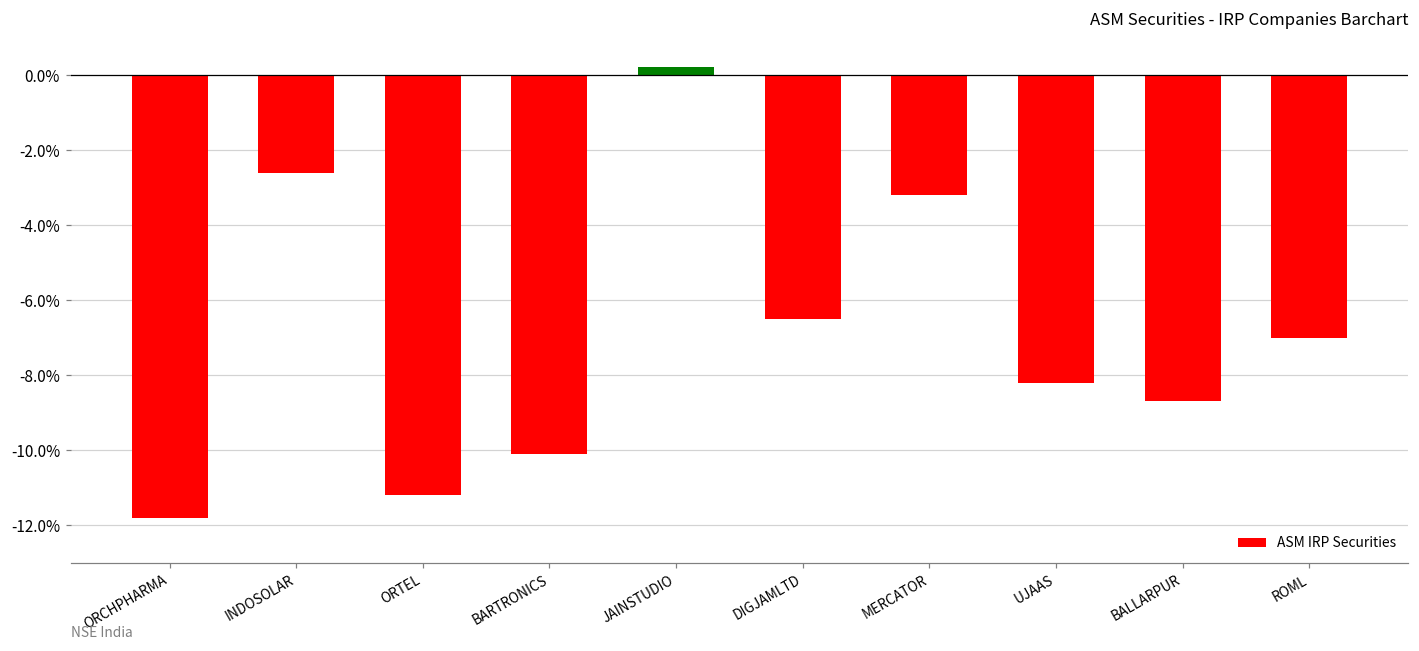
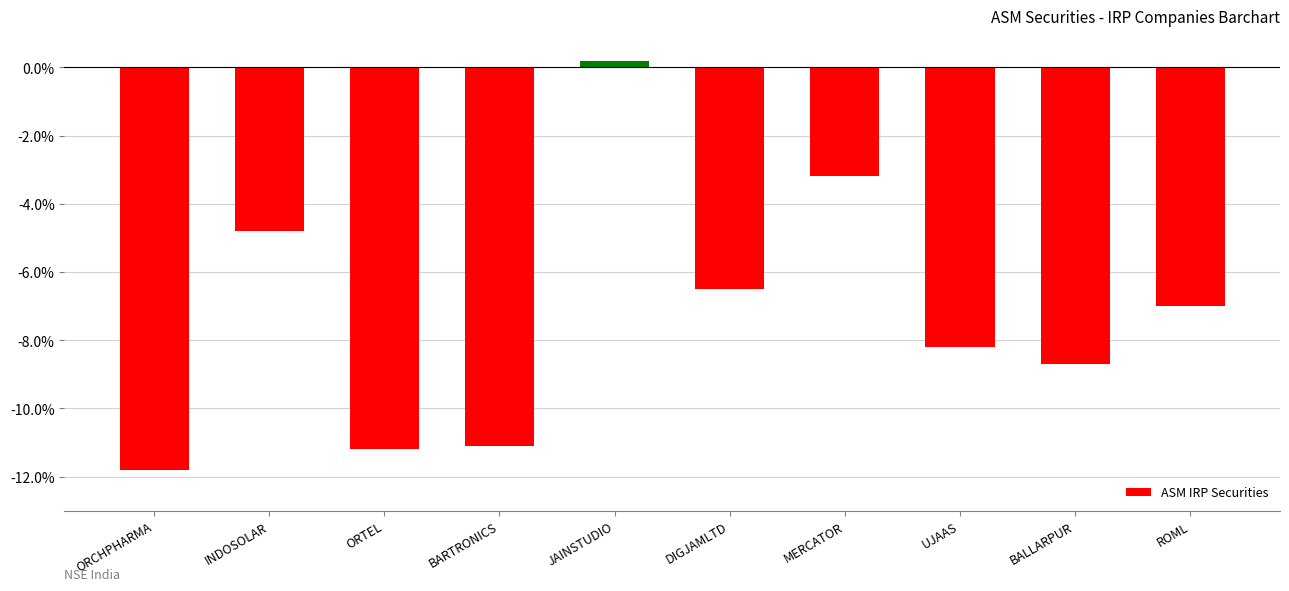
INDOSOLAR: -2.6% -> -4.8%
BARTRONICS: -10.1% -> -11.1%
